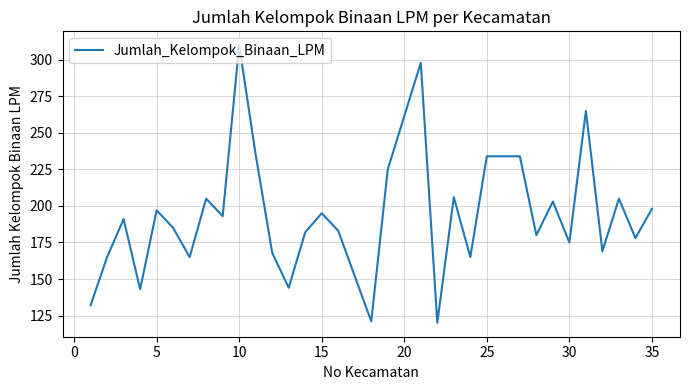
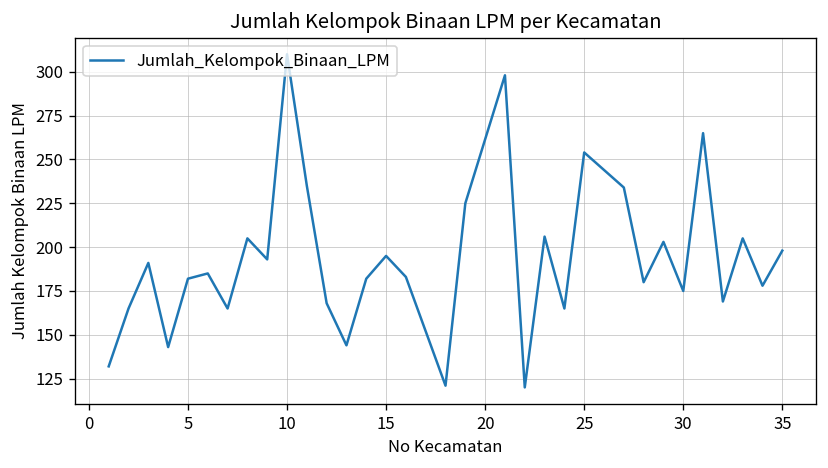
5: 197 -> 182
25: 234 -> 254
